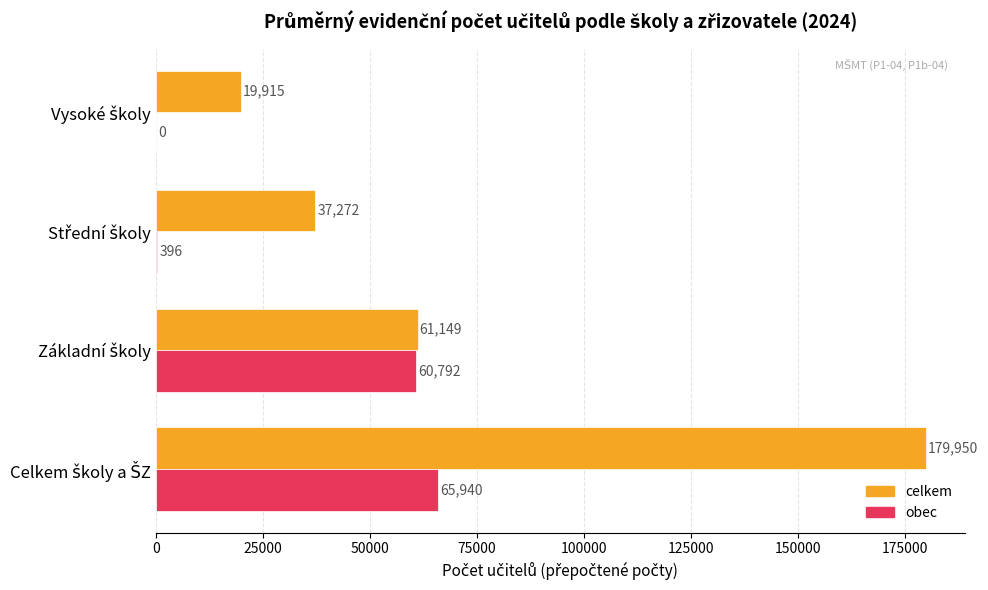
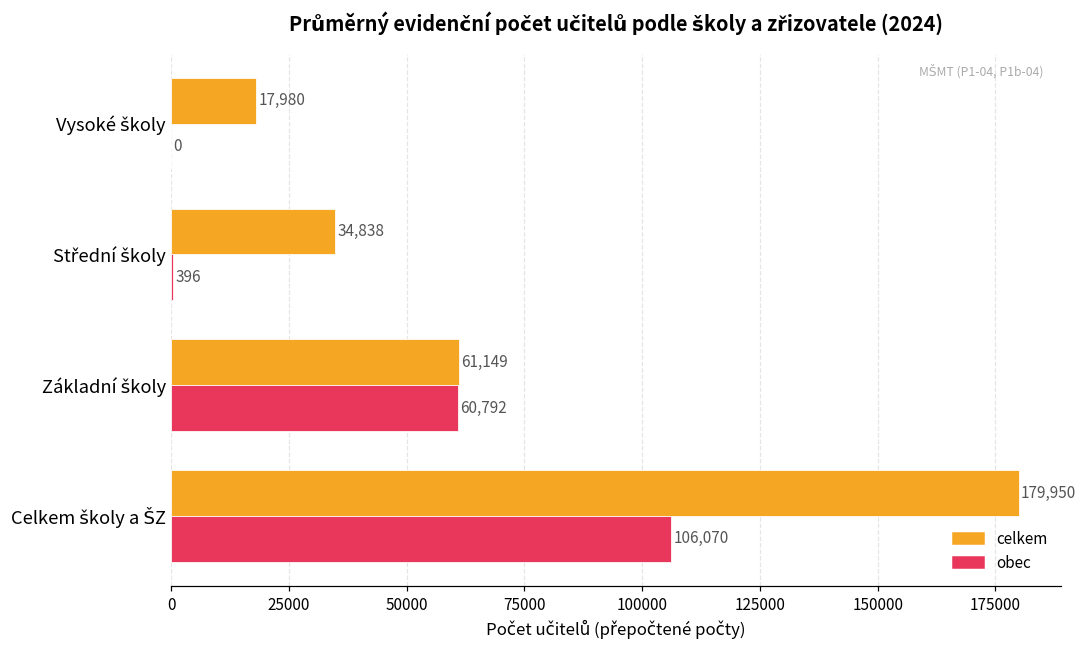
celkem, Vysoké školy: 19,915 -> 17,980
celkem, Střední školy: 37,272 -> 34,838
obec, Celkem školy a ŠZ: 65,940 -> 106,070
